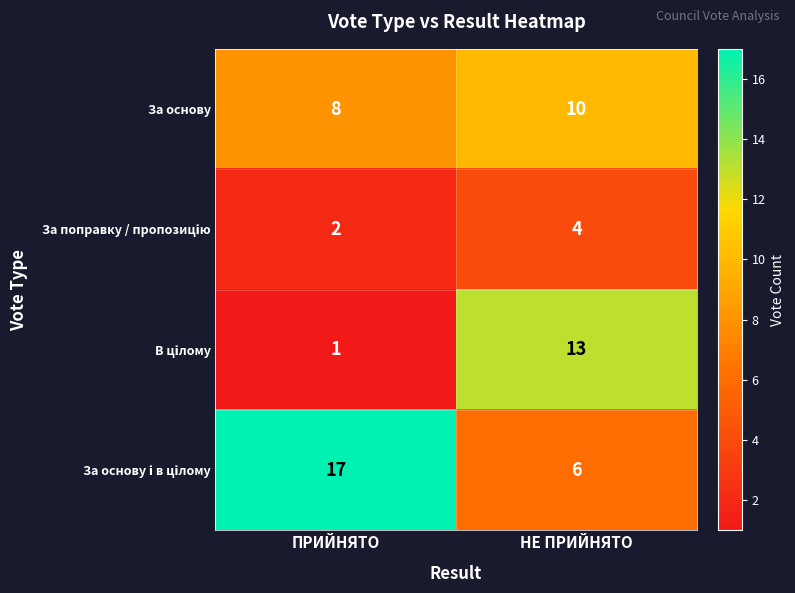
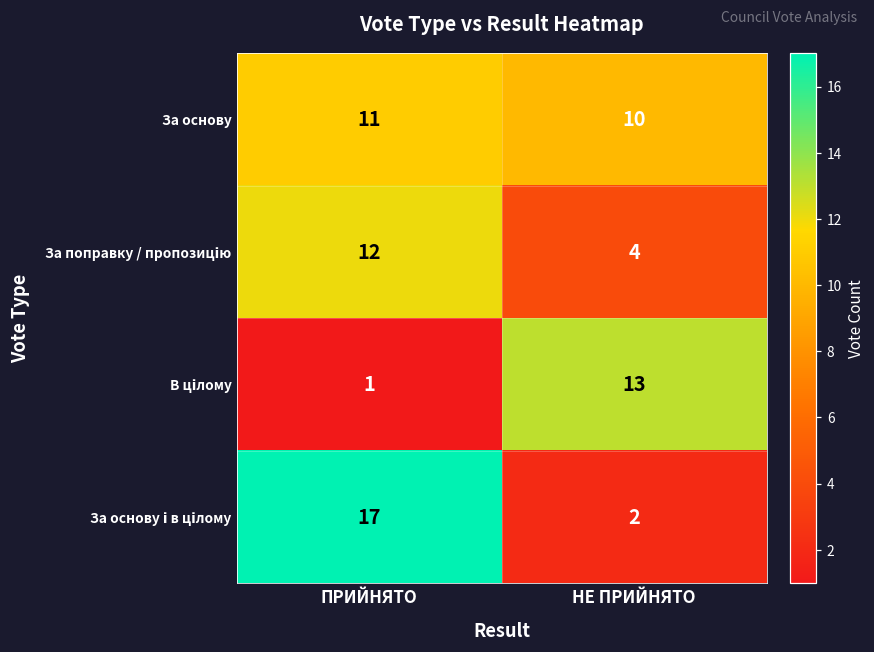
За основу, ПРИЙНЯТО: 8 -> 11
За поправку / пропозицію, ПРИЙНЯТО: 2 -> 12
За основу і в цілому, НЕ ПРИЙНЯТО: 6 -> 2
